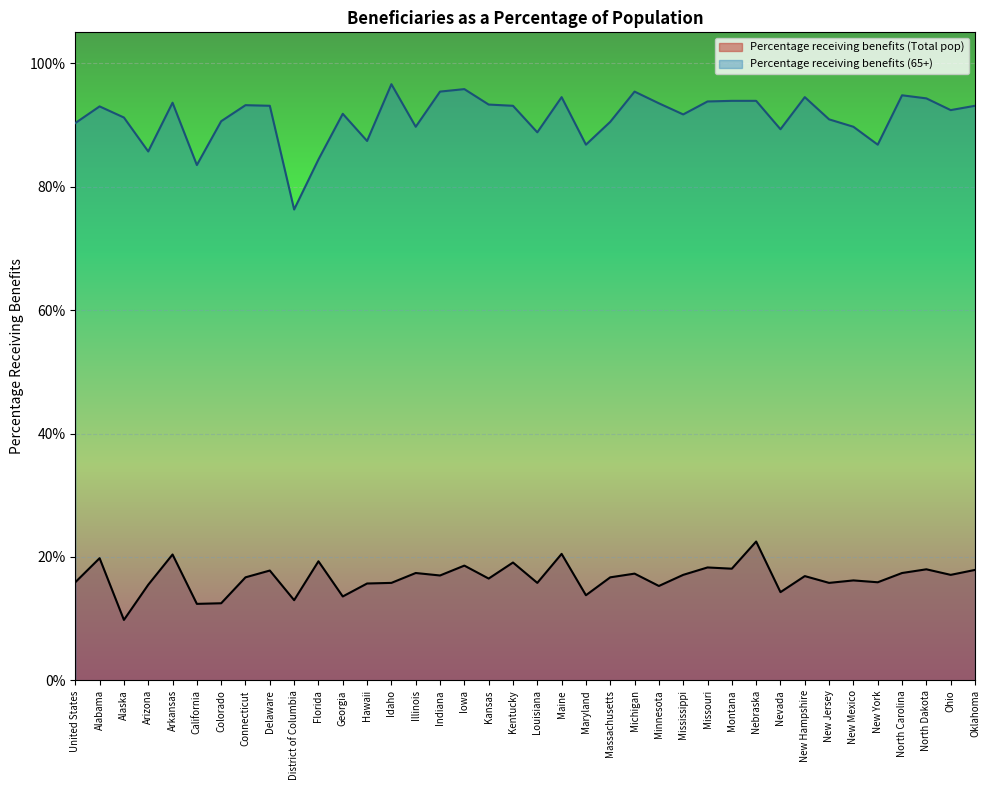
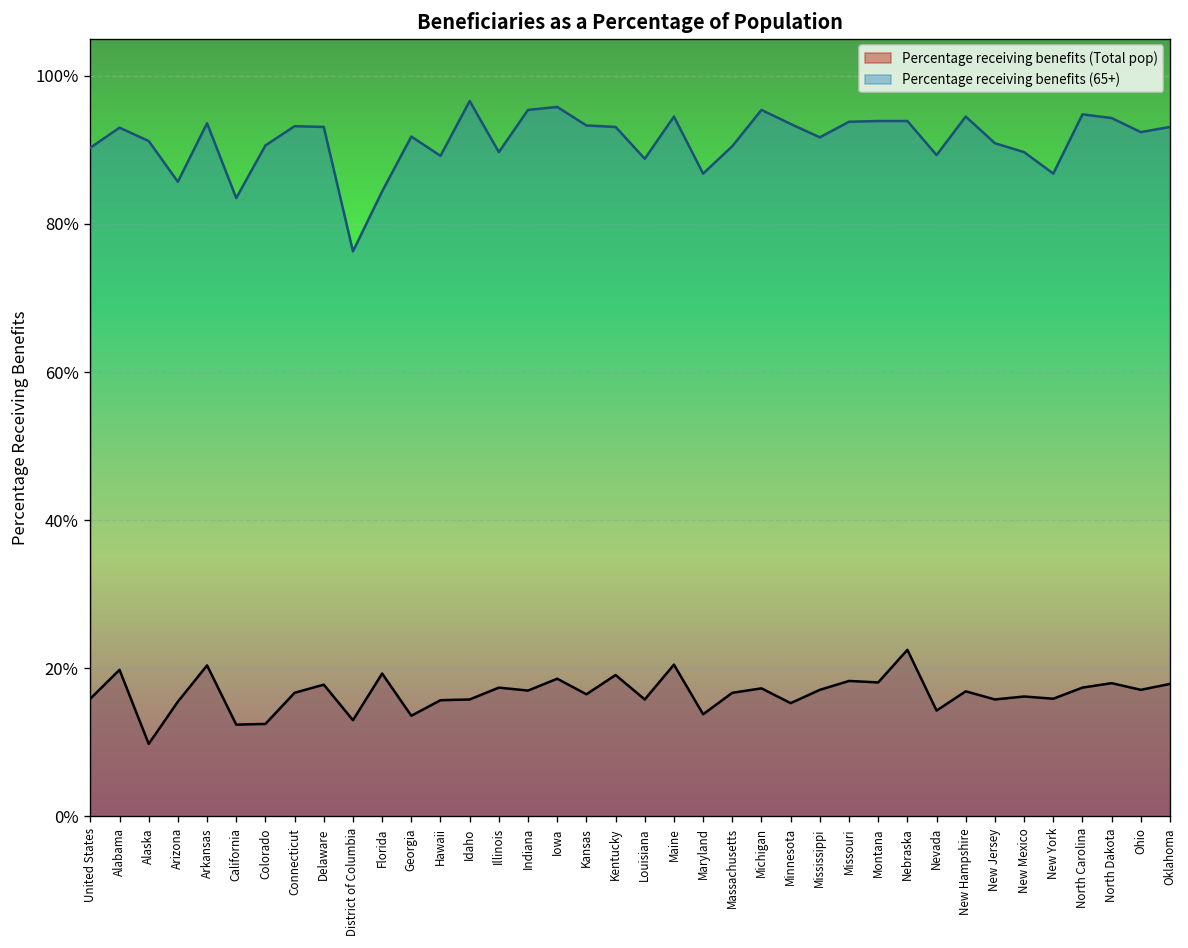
Percentage receiving benefits (65+), Hawaii: 87% -> 89%
